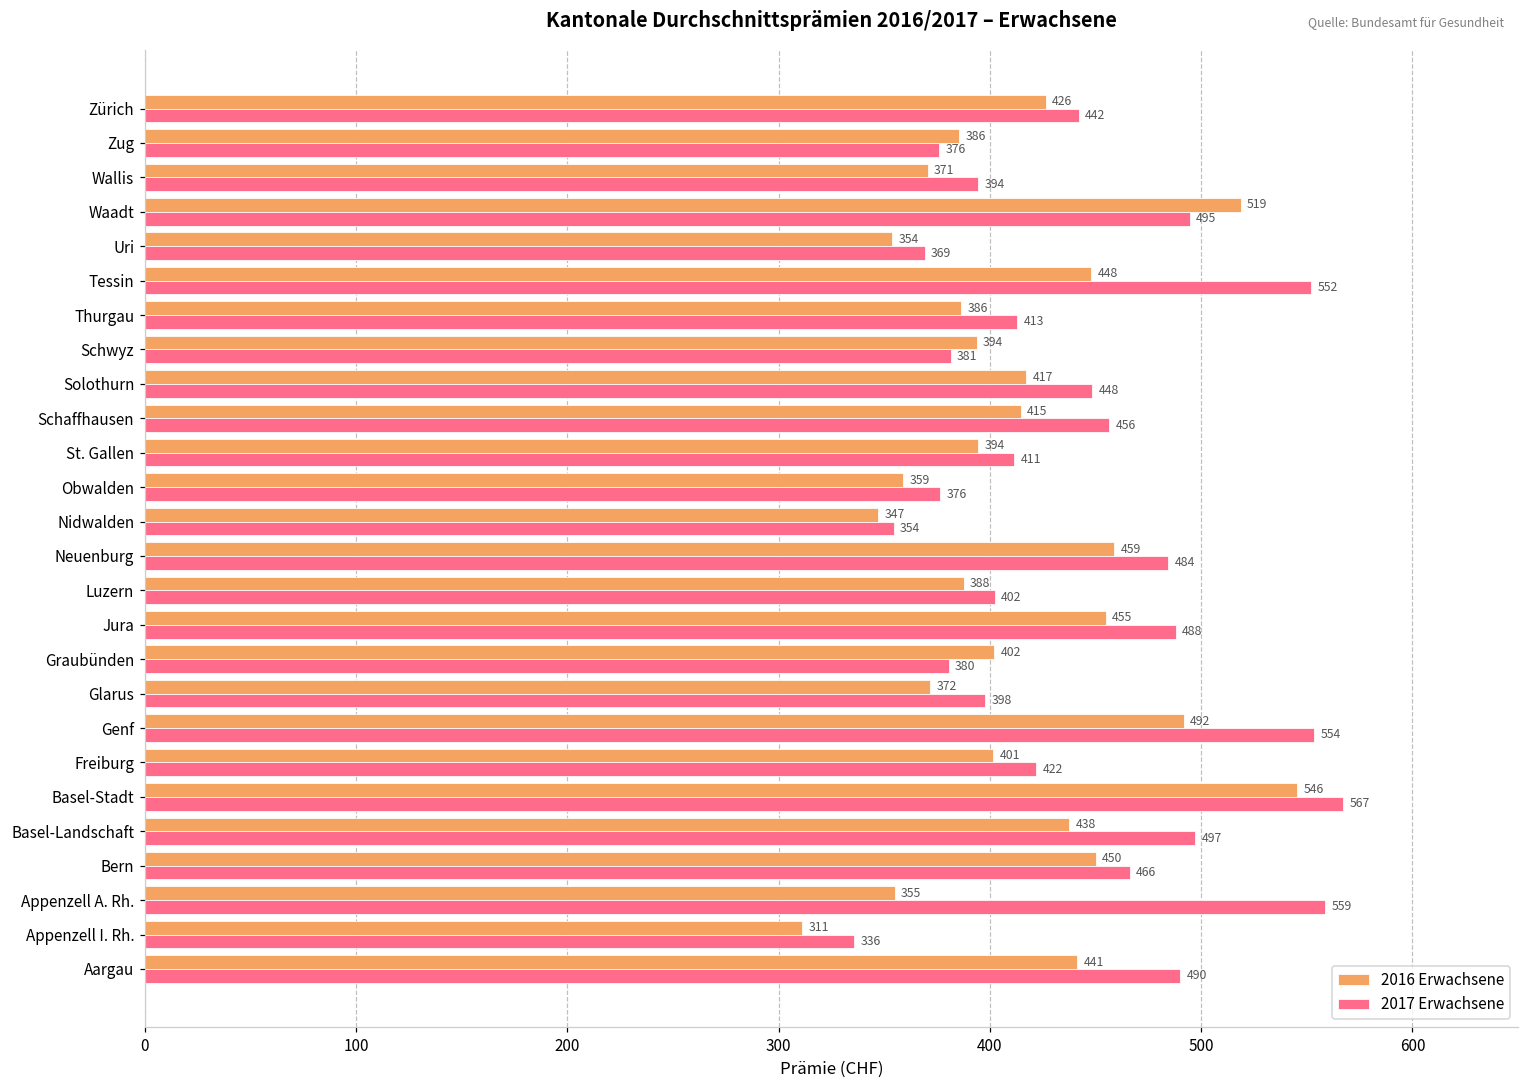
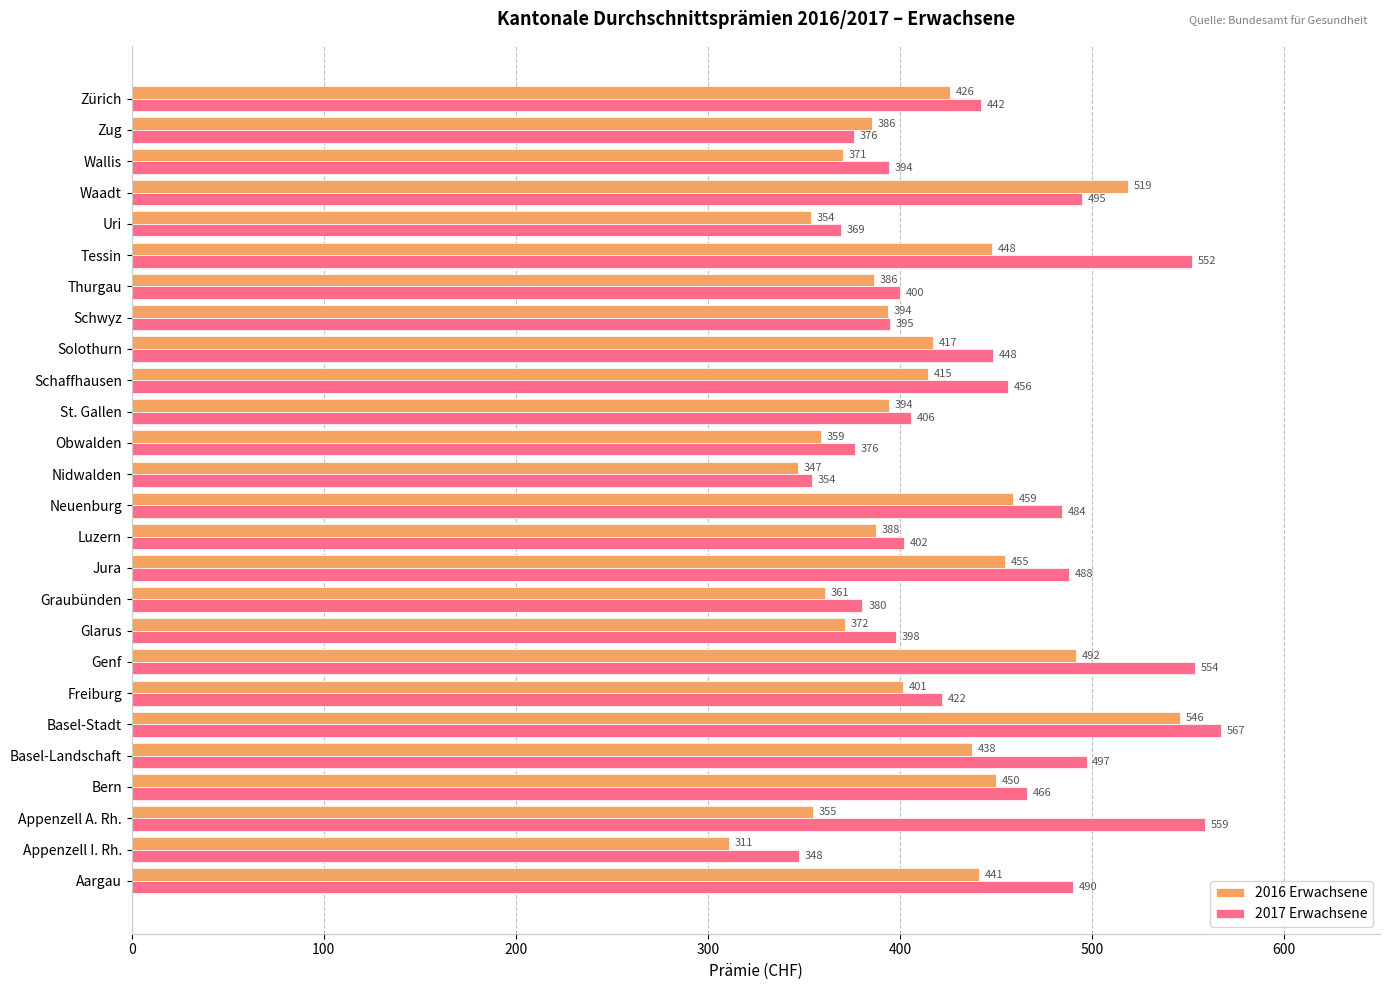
2017 Erwachsene, Thurgau: 413 -> 400
2017 Erwachsene, Schwyz: 381 -> 395
2017 Erwachsene, St. Gallen: 411 -> 406
2016 Erwachsene, Graubünden: 402 -> 361
2017 Erwachsene, Appenzell I. Rh.: 336 -> 348
